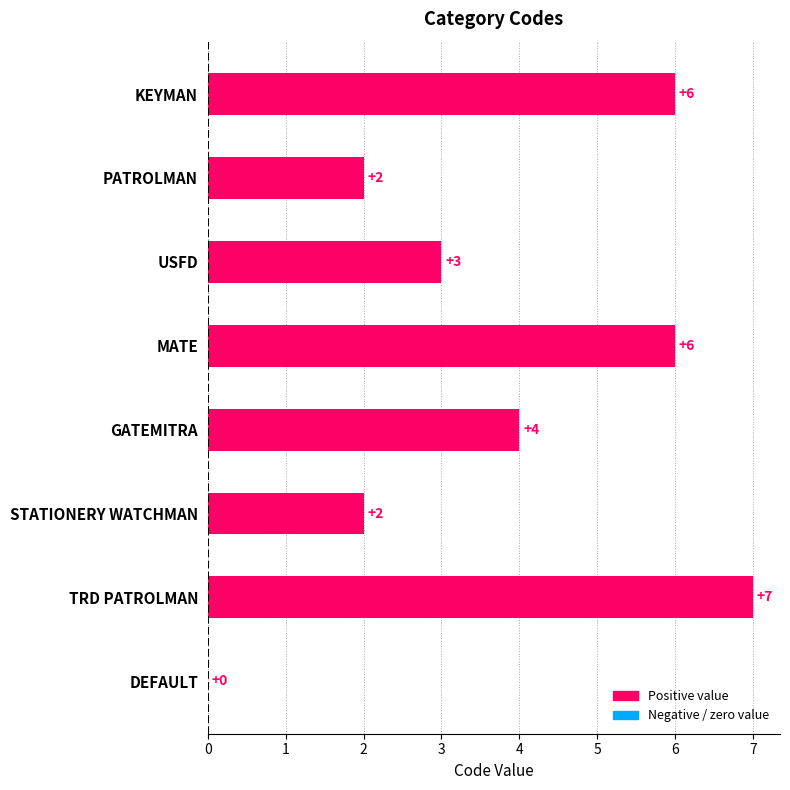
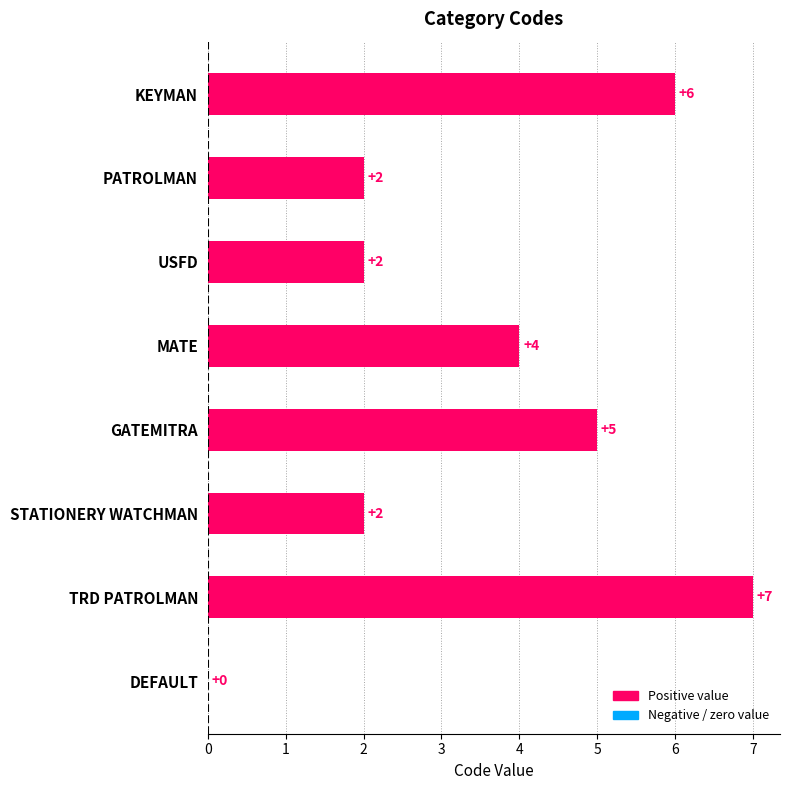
USFD: +3 -> +2
MATE: +6 -> +4
GATEMITRA: +4 -> +5
